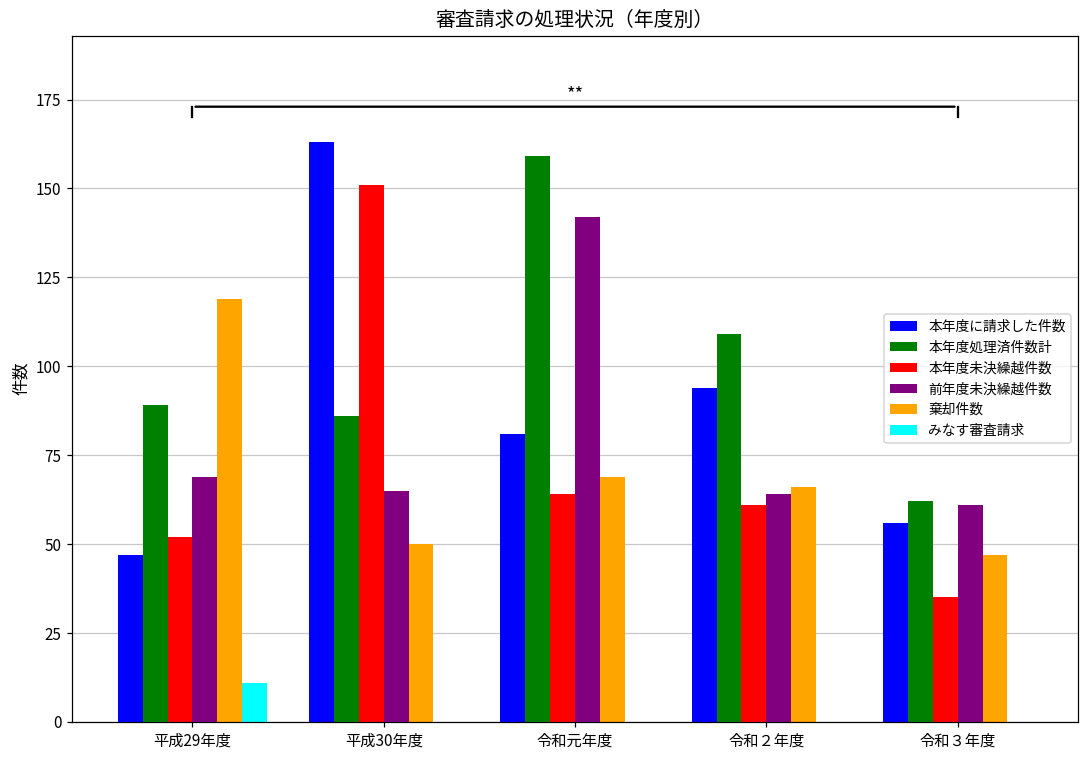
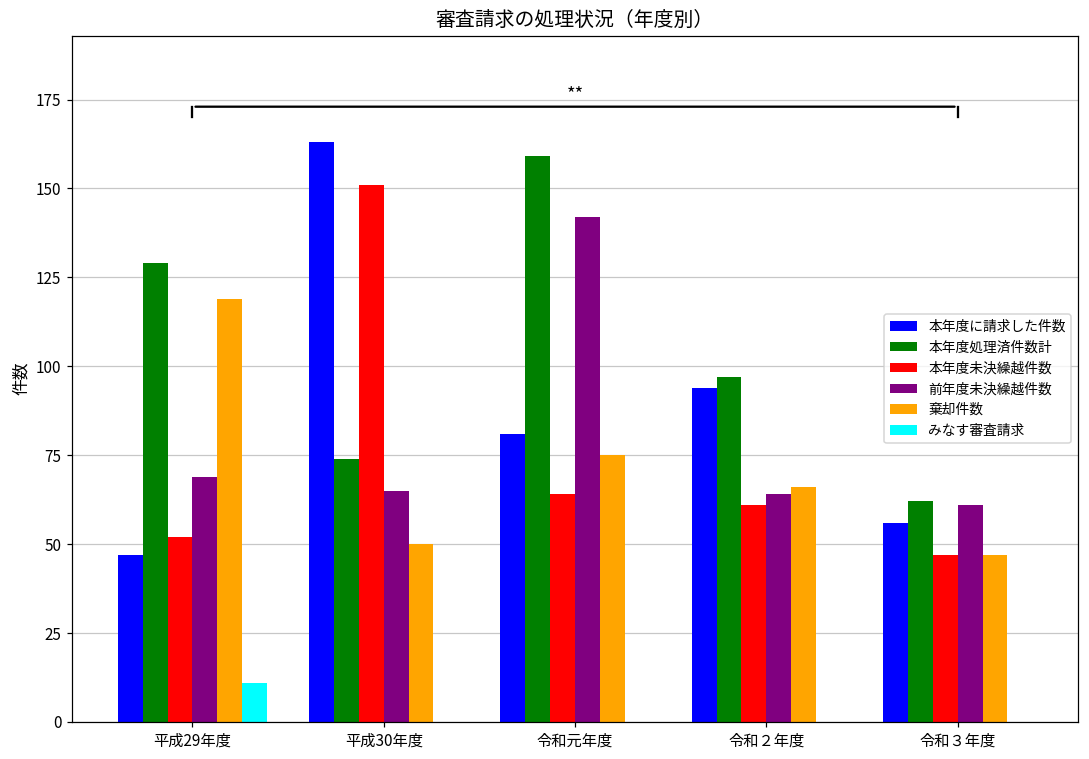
本年度処理済件数計, 平成29年度: 89 -> 129
本年度処理済件数計, 平成30年度: 86 -> 74
棄却件数, 令和元年度: 69 -> 75
本年度処理済件数計, 令和２年度: 109 -> 97
本年度未決繰越件数, 令和３年度: 35 -> 47
